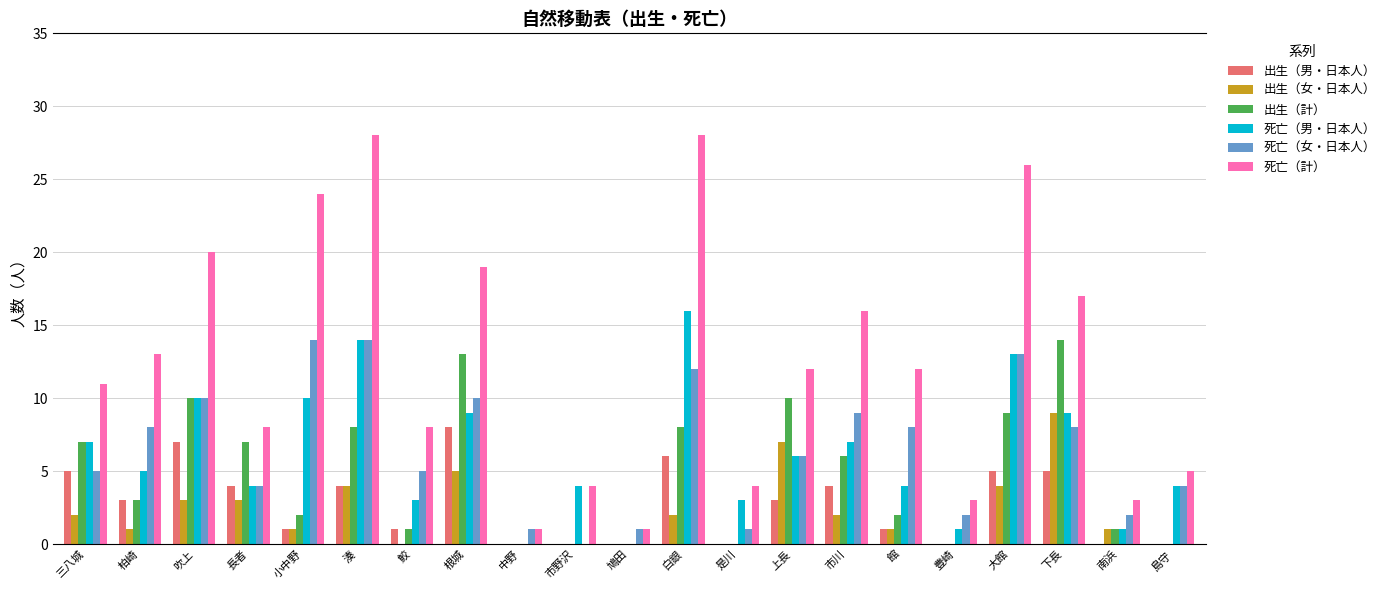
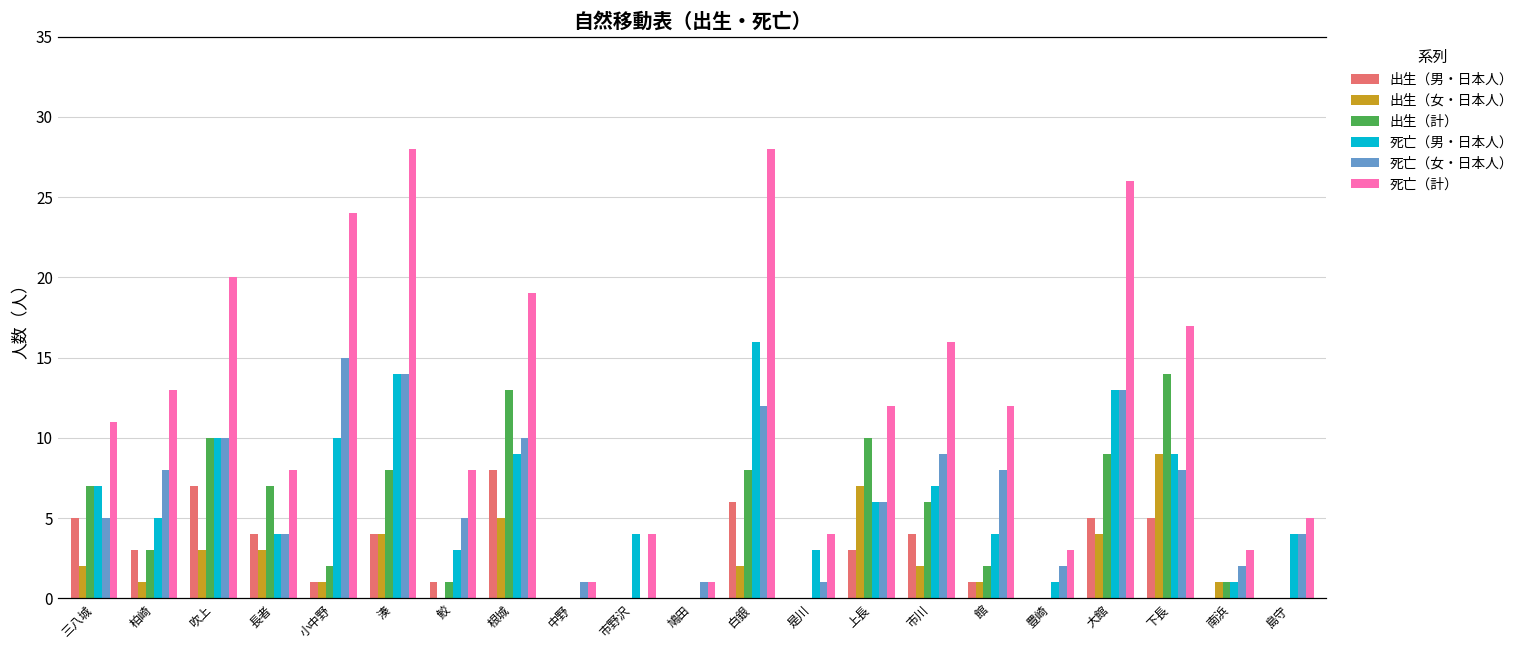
死亡（女・日本人）, 小中野: 14 -> 15
